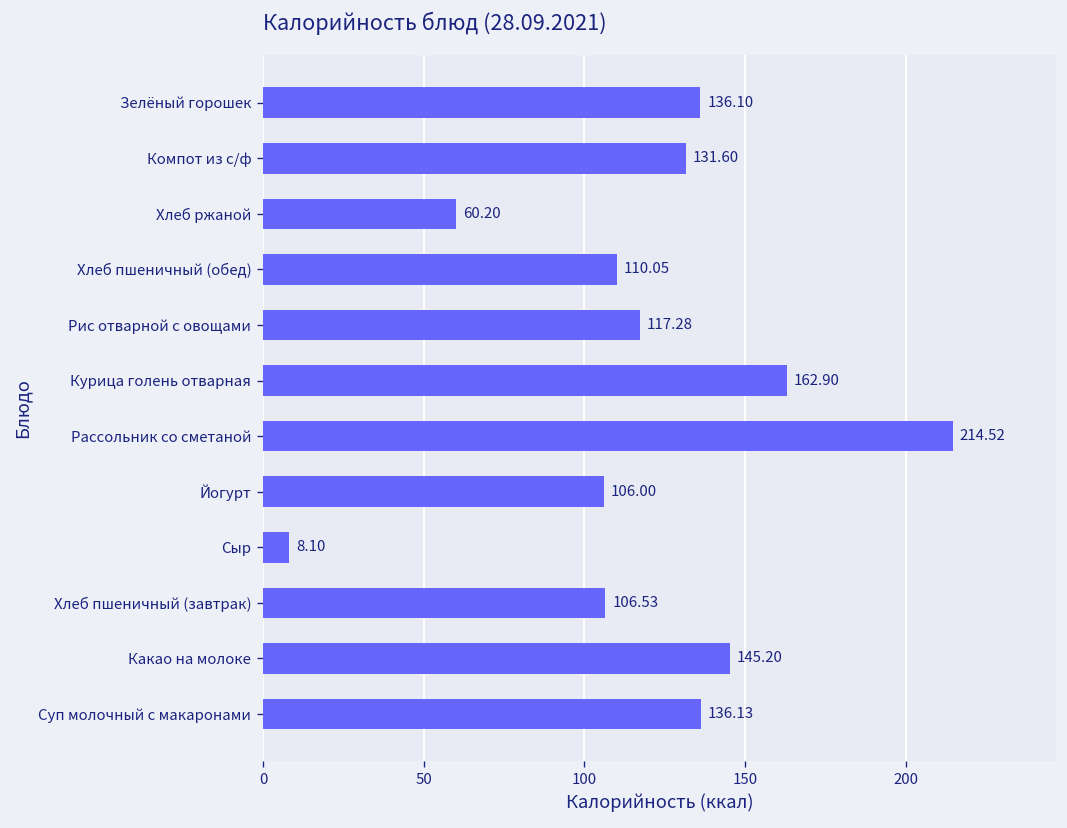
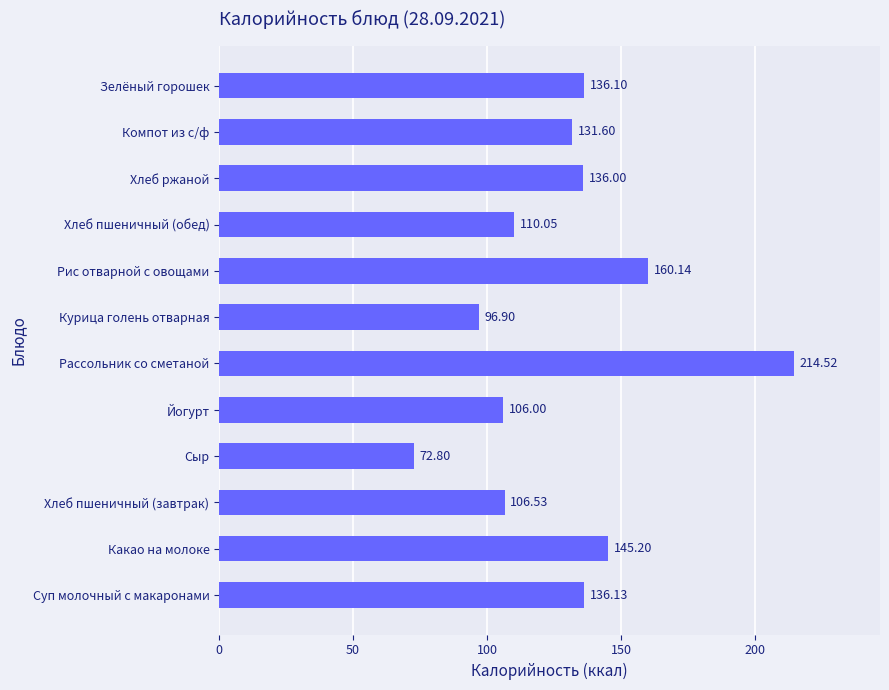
Хлеб ржаной: 60.20 -> 136.00
Рис отварной с овощами: 117.28 -> 160.14
Курица голень отварная: 162.90 -> 96.90
Сыр: 8.10 -> 72.80
